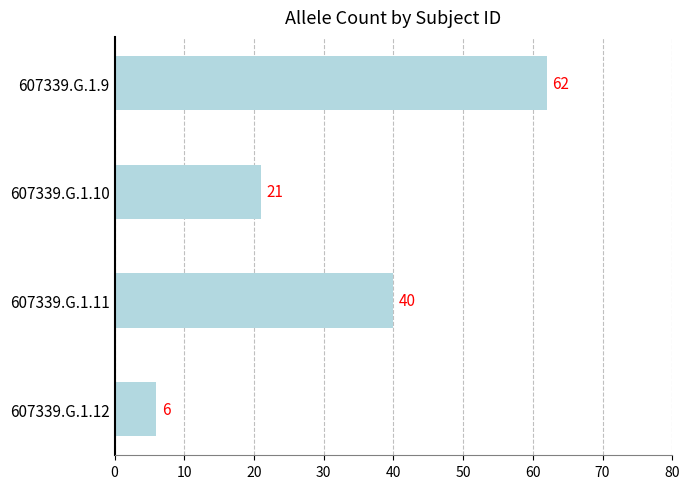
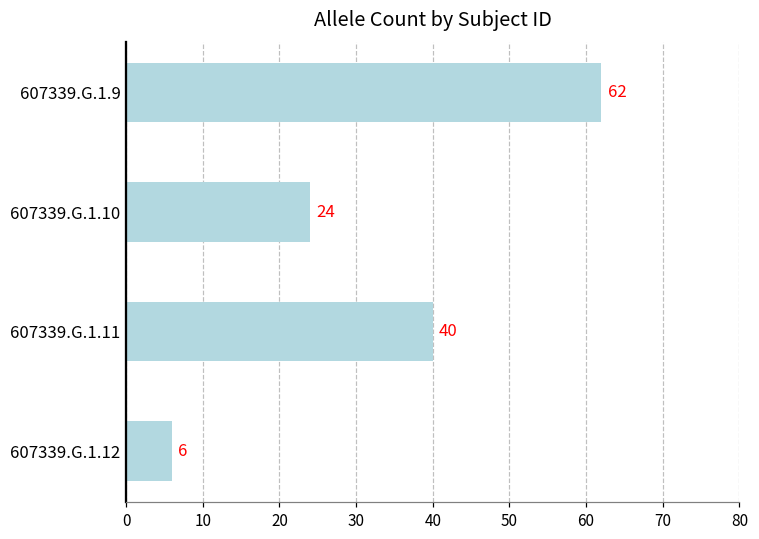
607339.G.1.10: 21 -> 24
